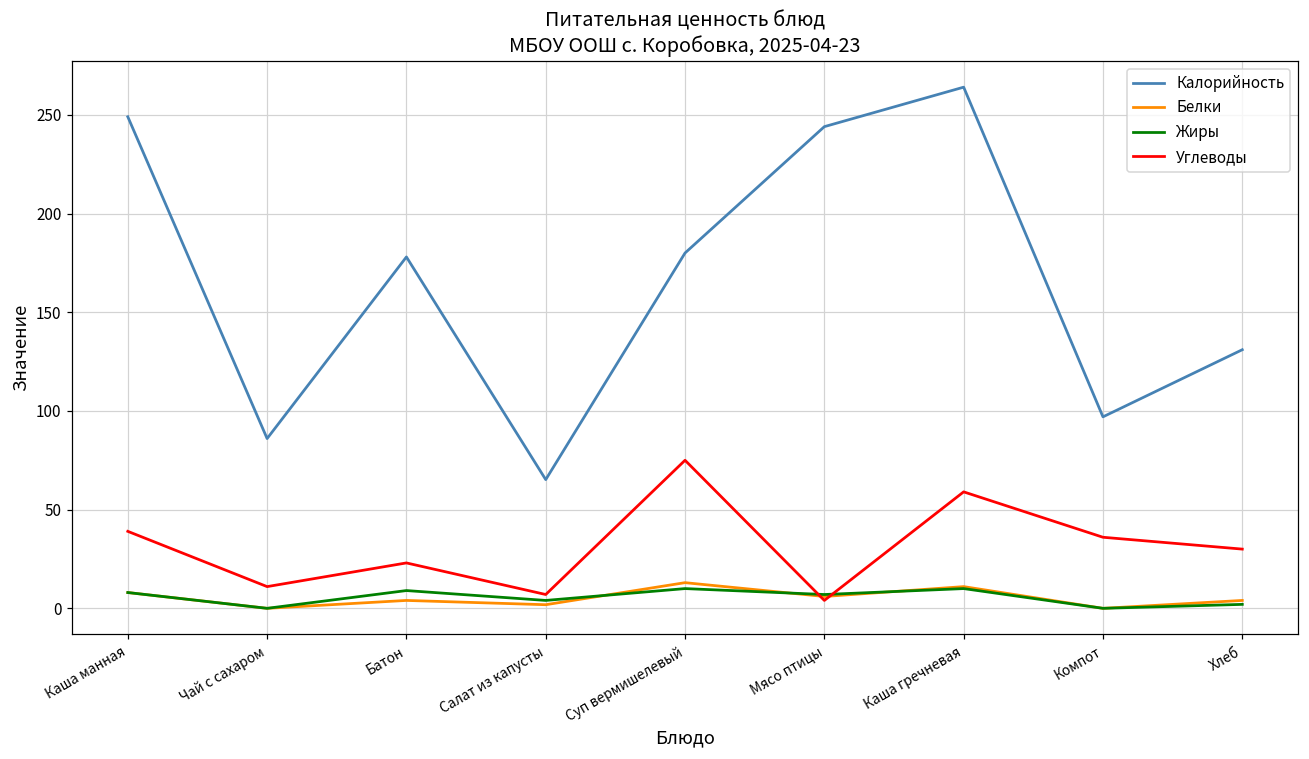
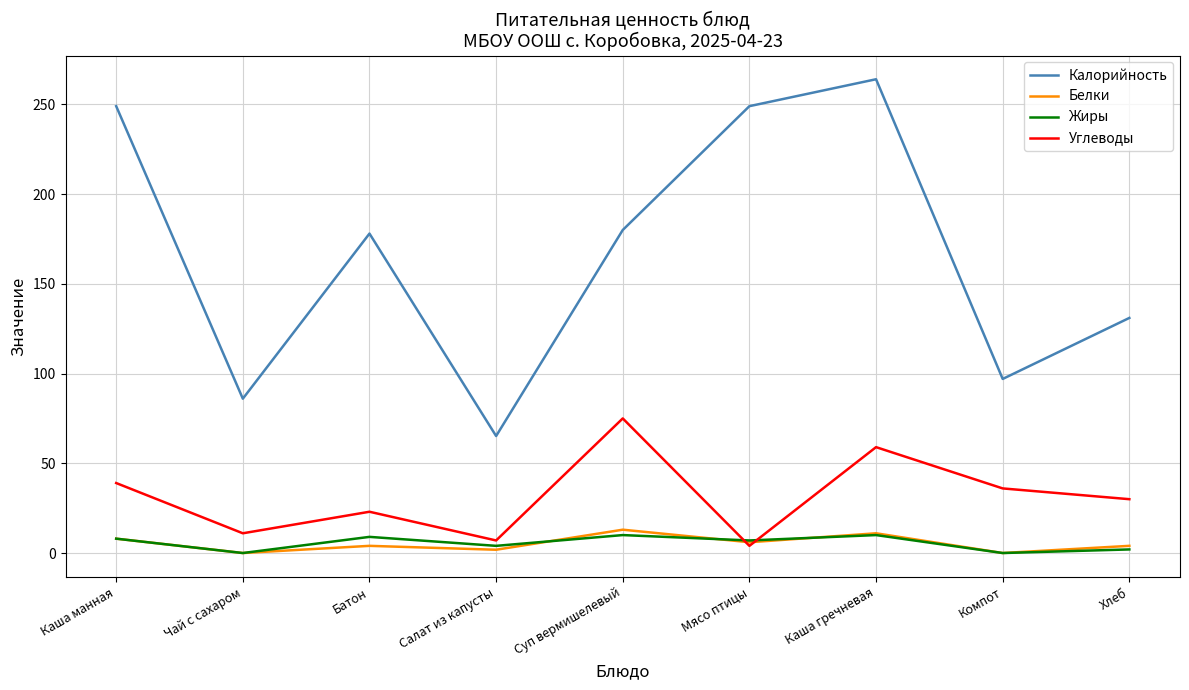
Калорийность, Мясо птицы: 244 -> 249
